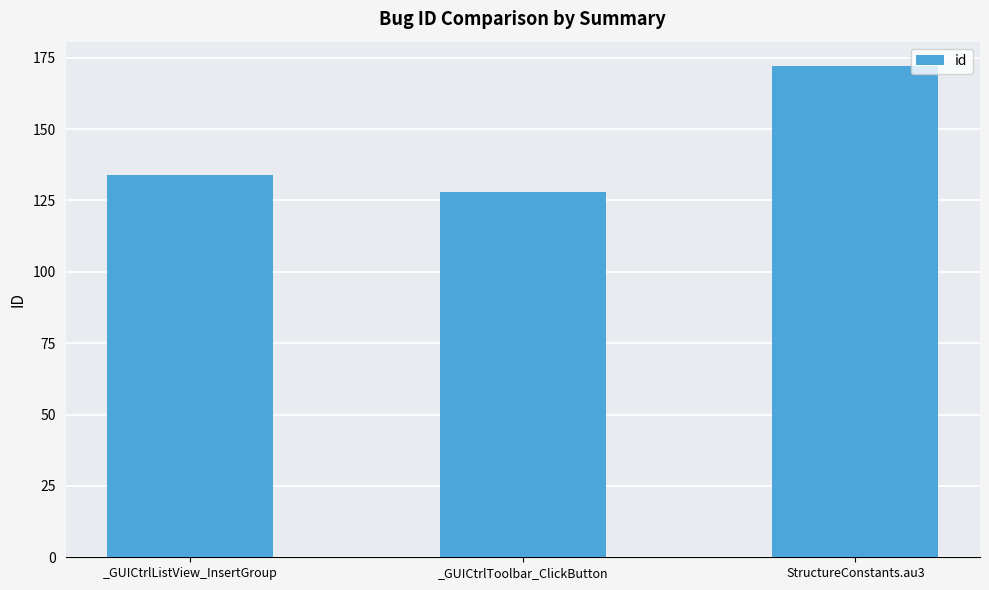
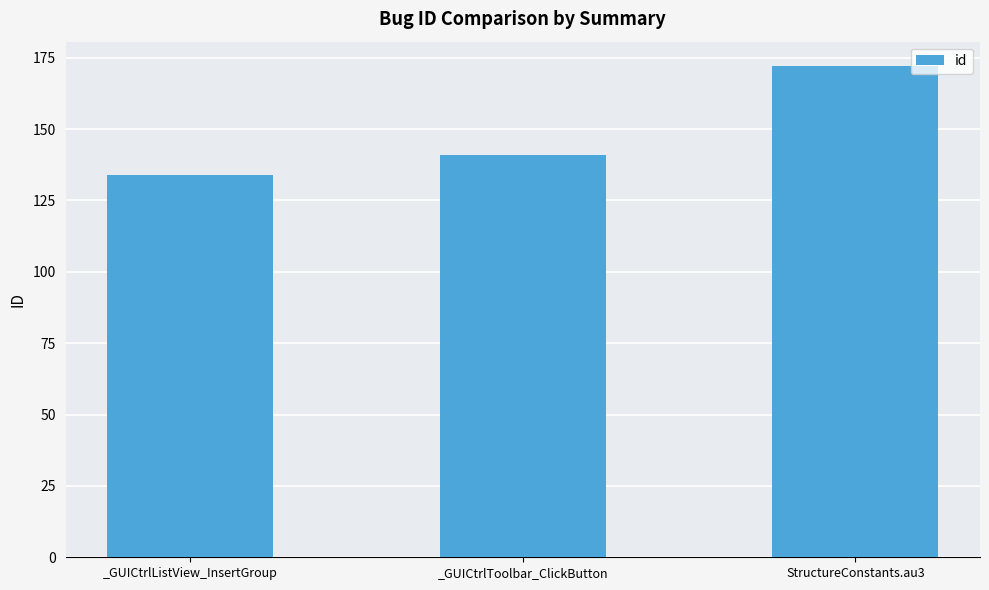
_GUICtrlToolbar_ClickButton: 128 -> 141
